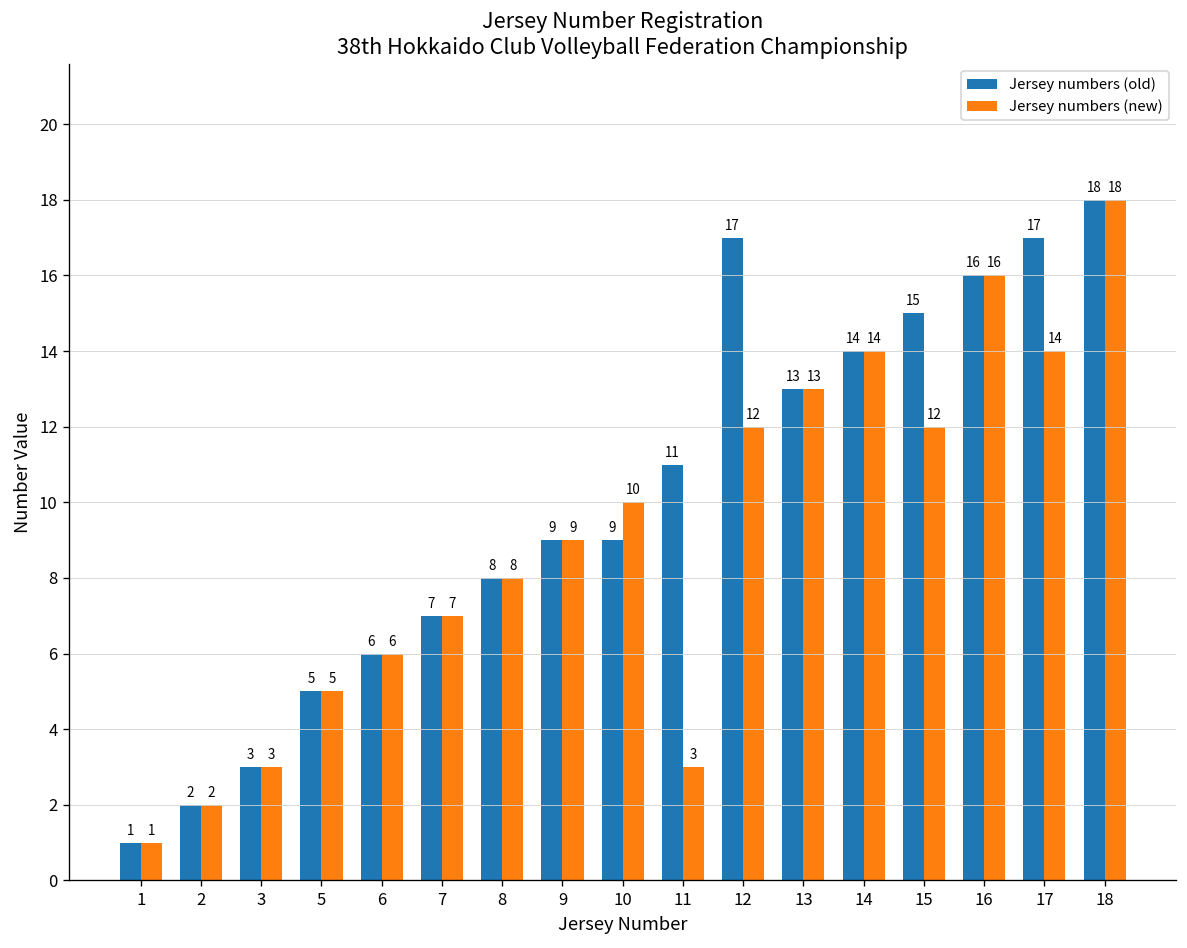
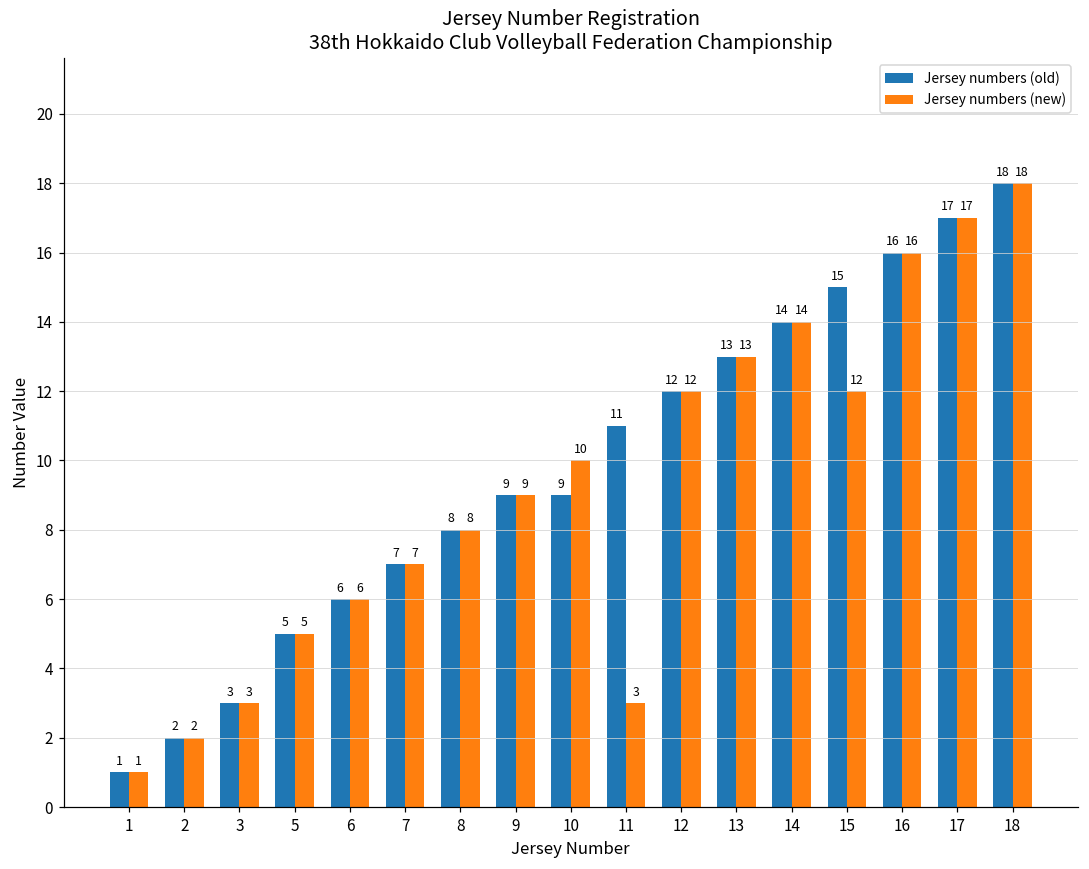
Jersey numbers (old), 12: 17 -> 12
Jersey numbers (new), 17: 14 -> 17
